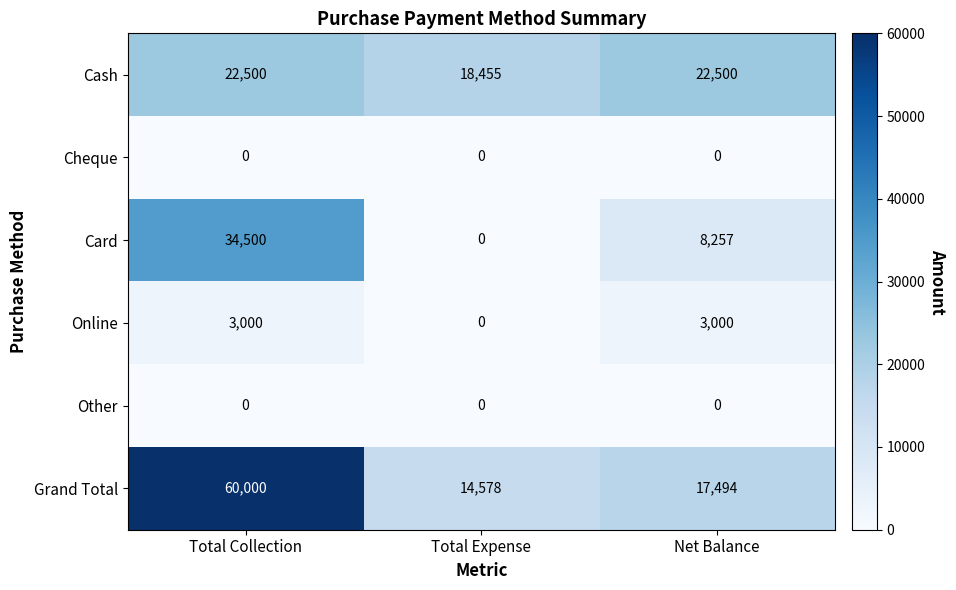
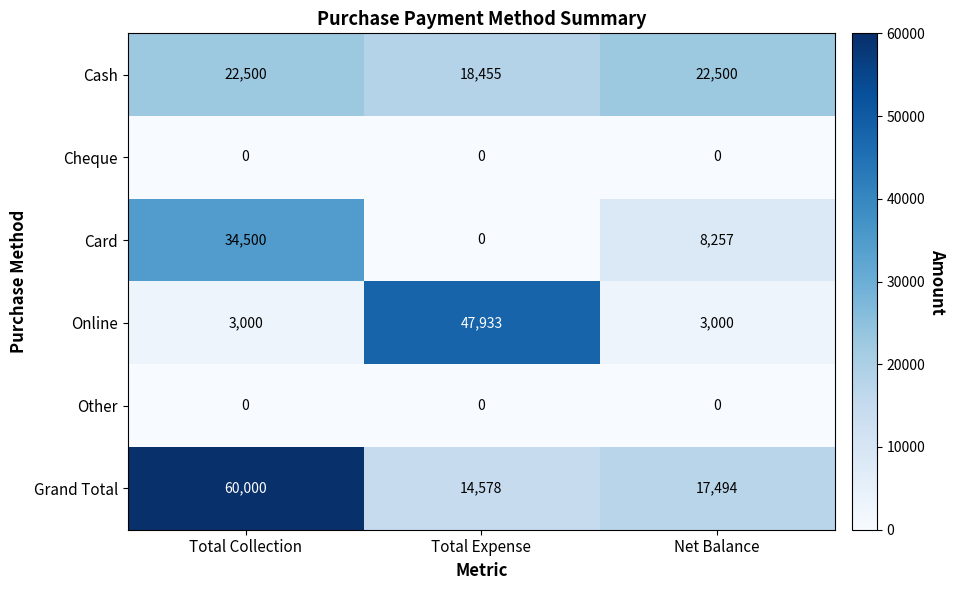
Online, Total Expense: 0 -> 47,933
